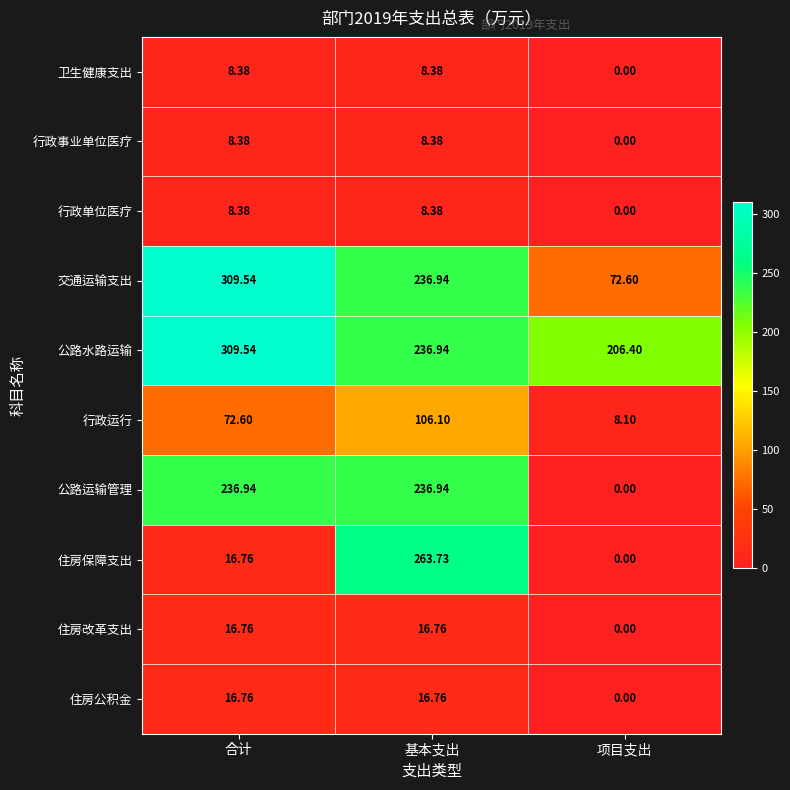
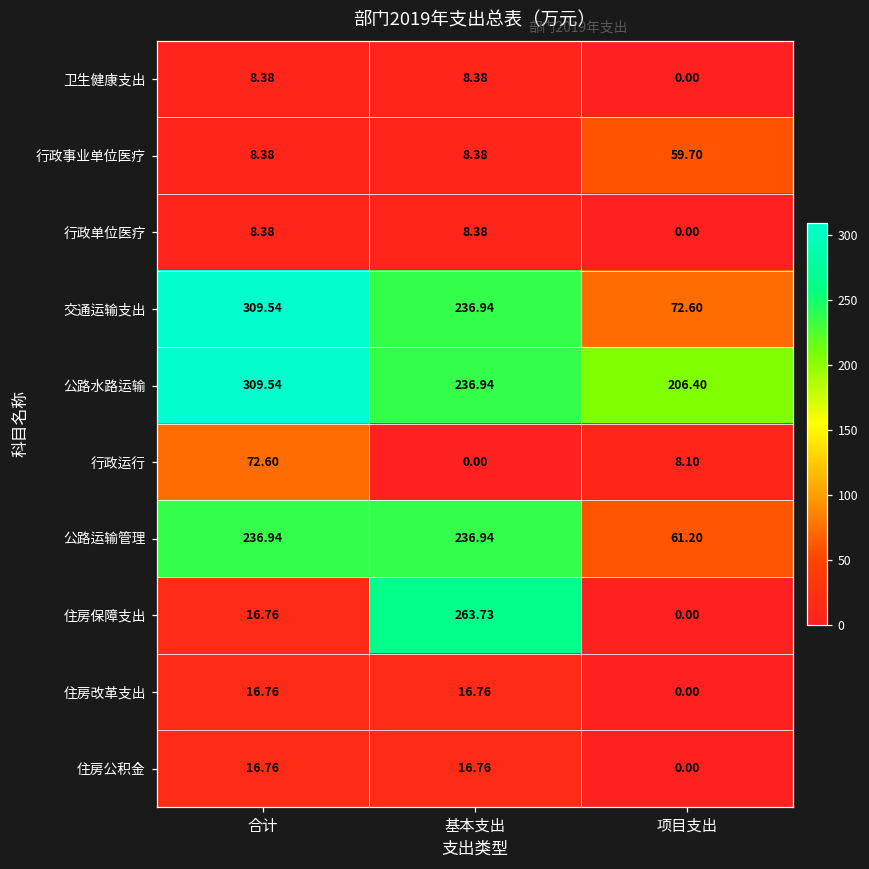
行政事业单位医疗, 项目支出: 0.00 -> 59.70
行政运行, 基本支出: 106.10 -> 0.00
公路运输管理, 项目支出: 0.00 -> 61.20
